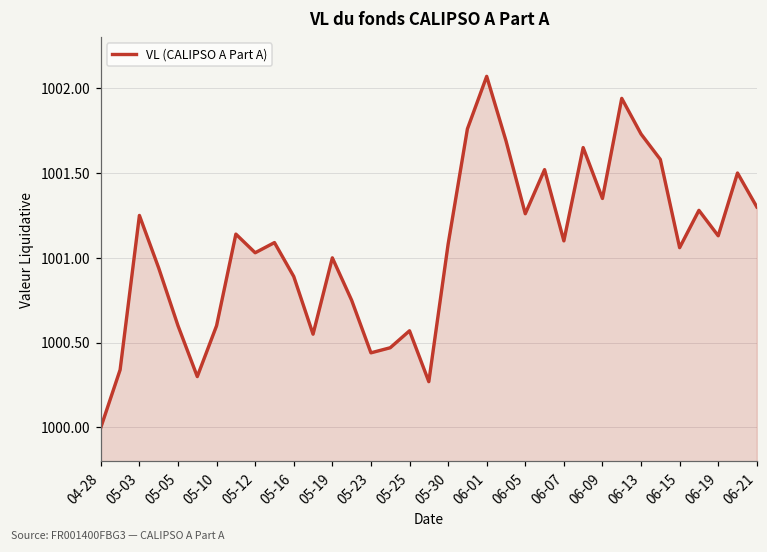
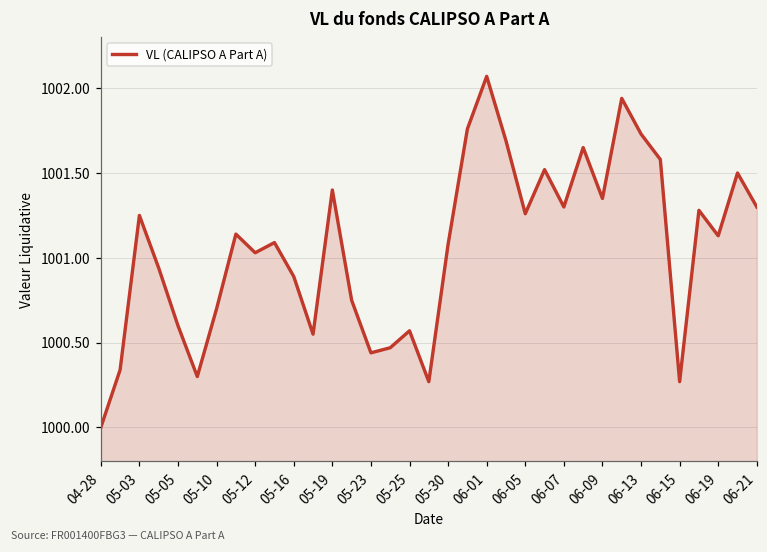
05-10: 1000.6 -> 1000.7
05-19: 1001.0 -> 1001.4
06-07: 1001.1 -> 1001.3
06-15: 1001.06 -> 1000.27
